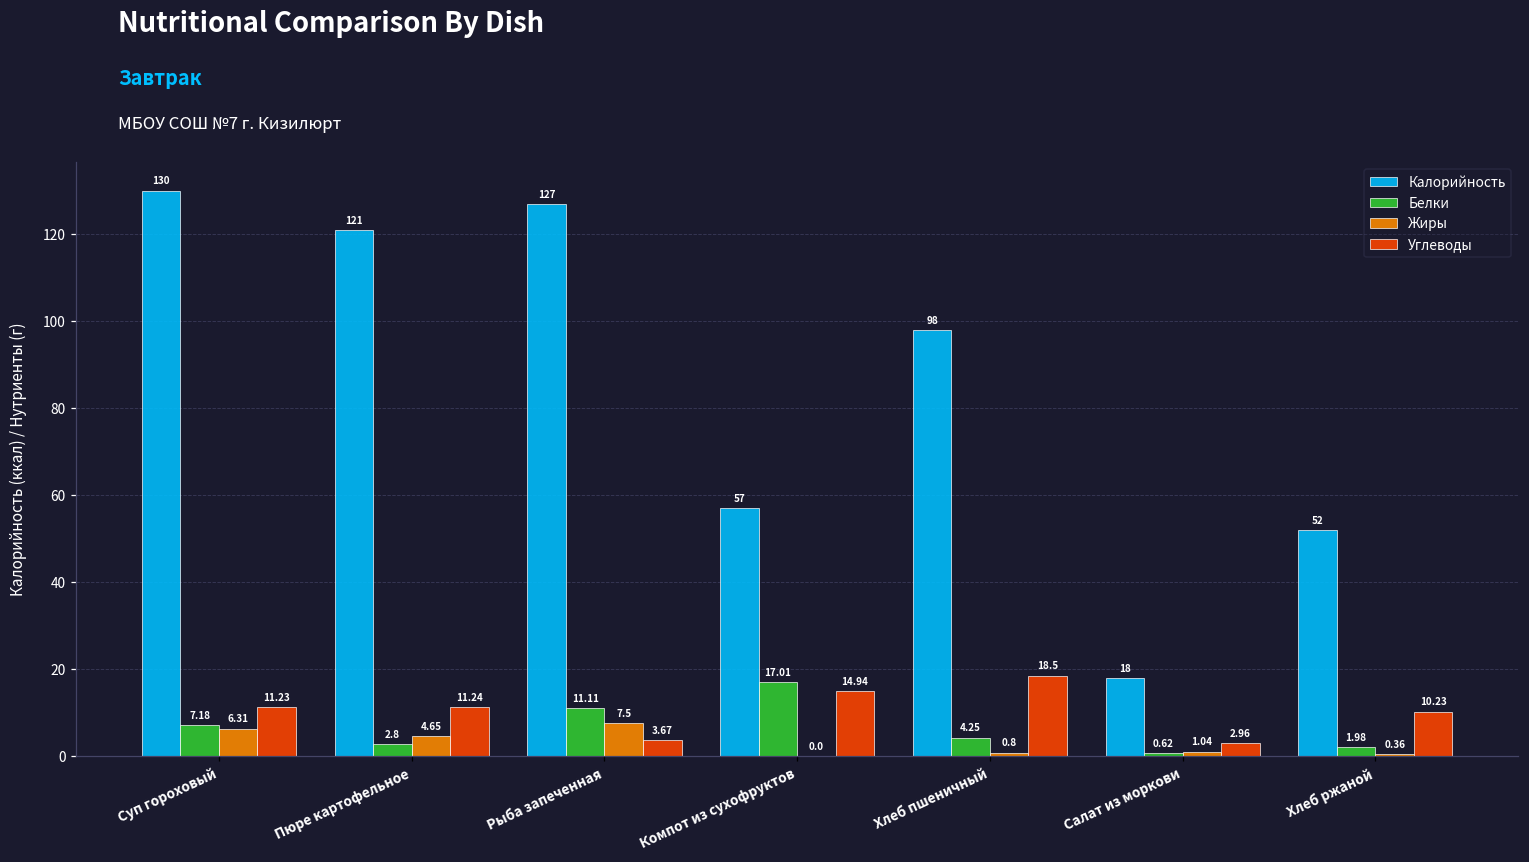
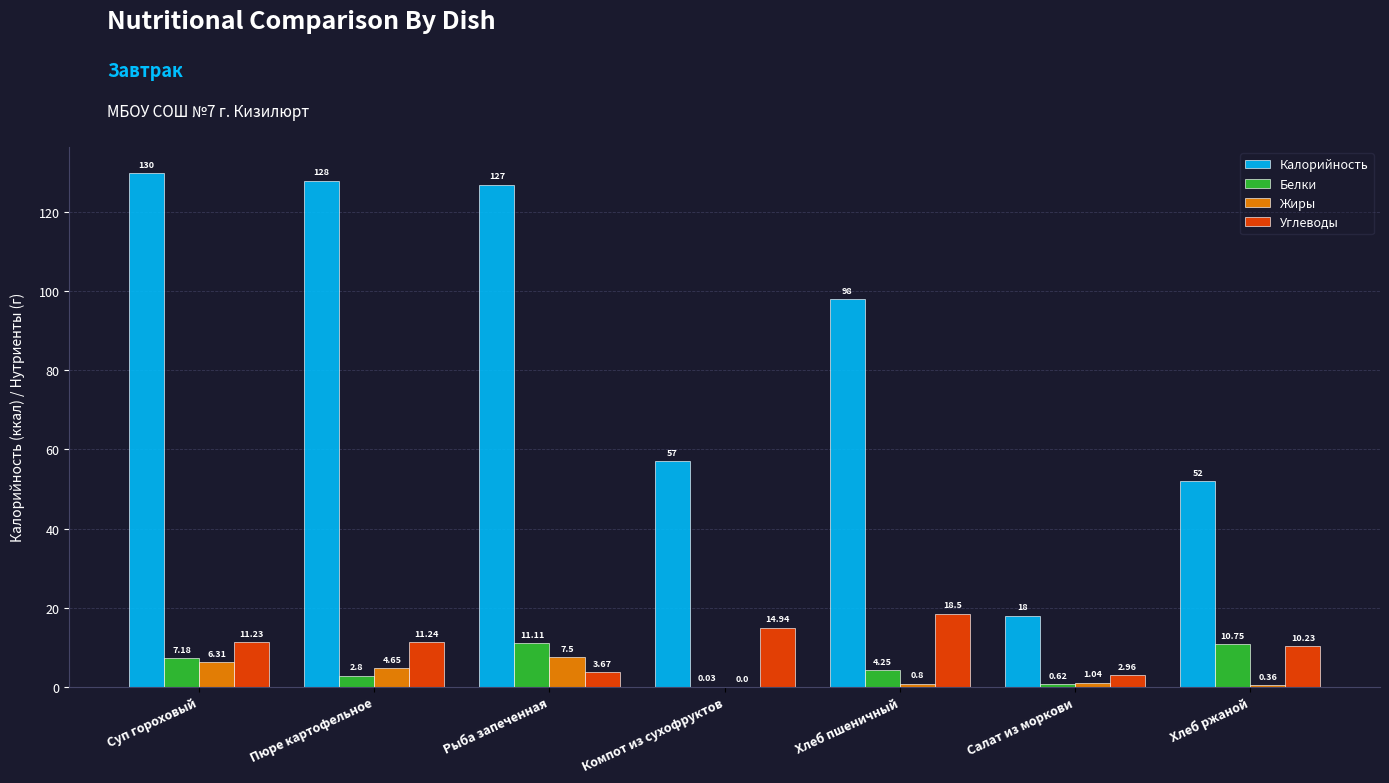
Калорийность, Пюре картофельное: 121 -> 128
Белки, Компот из сухофруктов: 17.01 -> 0.03
Белки, Хлеб ржаной: 1.98 -> 10.75
